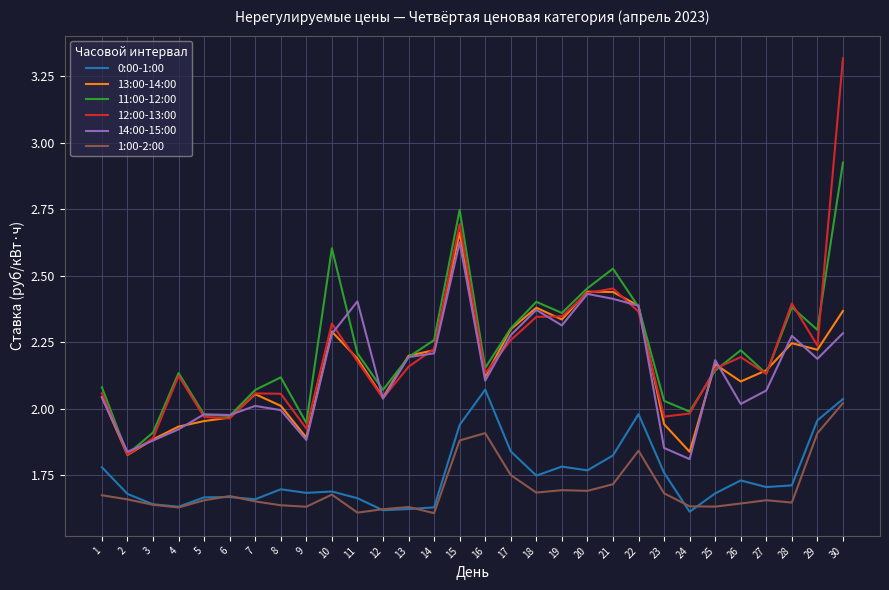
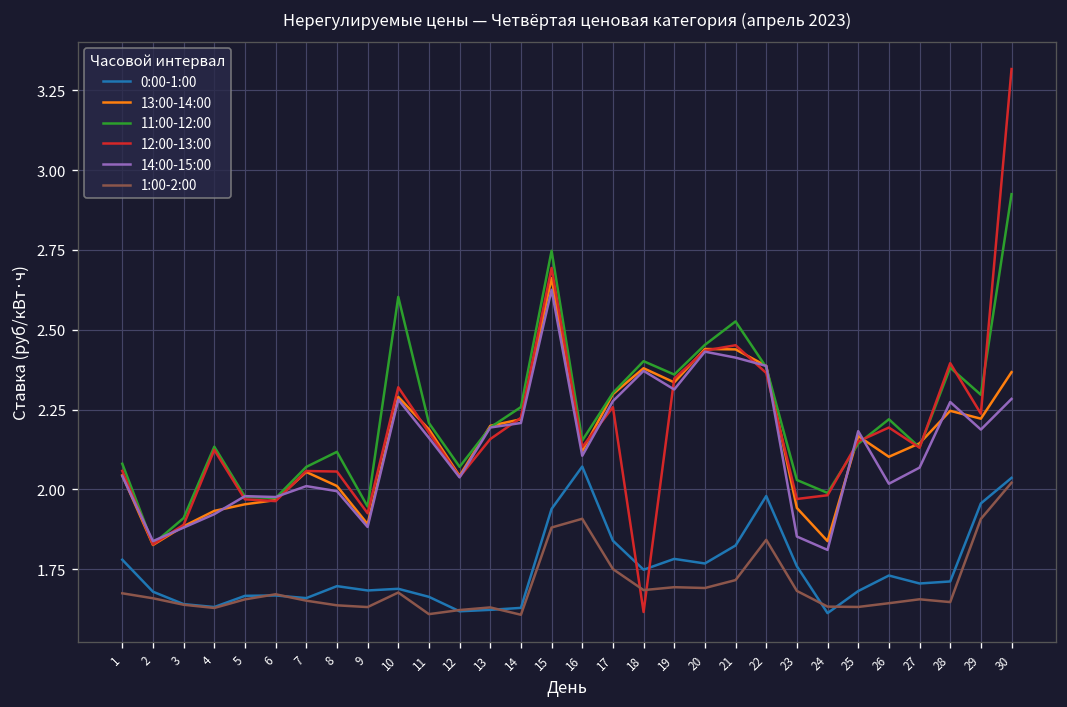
14:00-15:00, 11: 2.40 -> 2.16
12:00-13:00, 18: 2.34 -> 1.62
